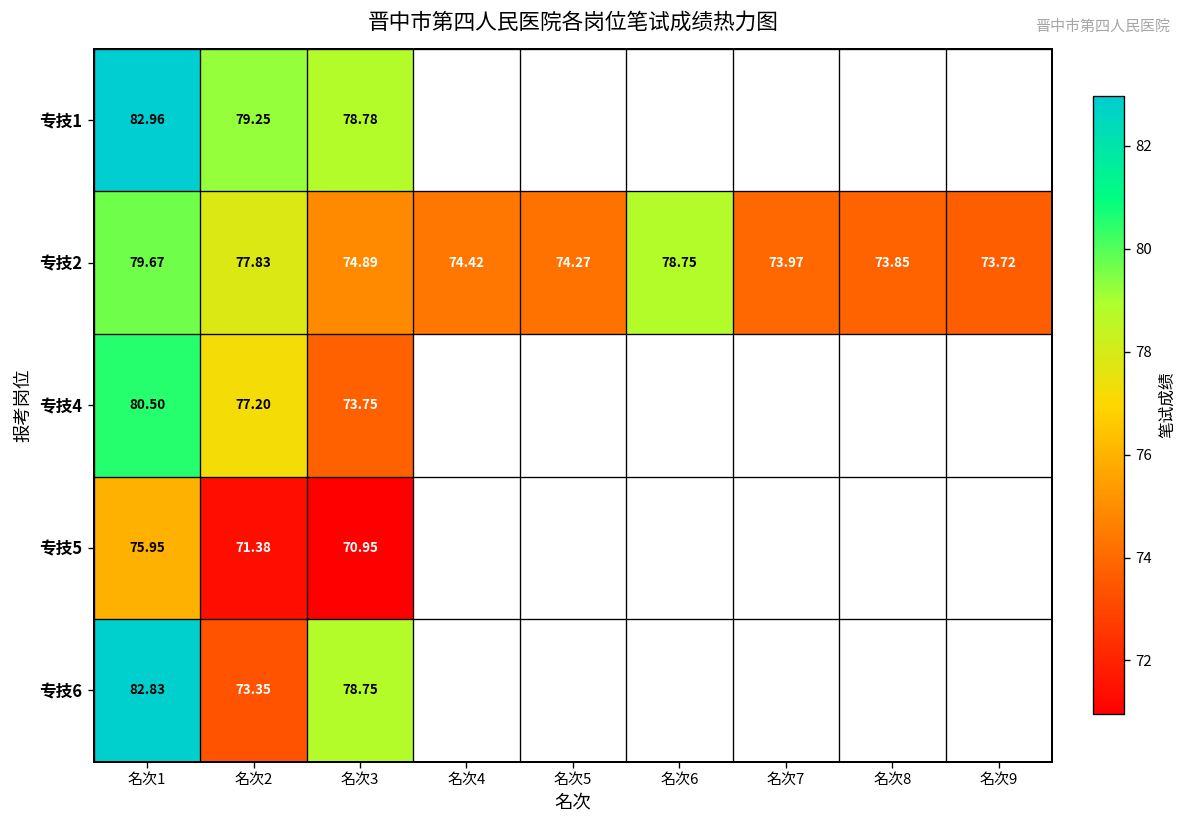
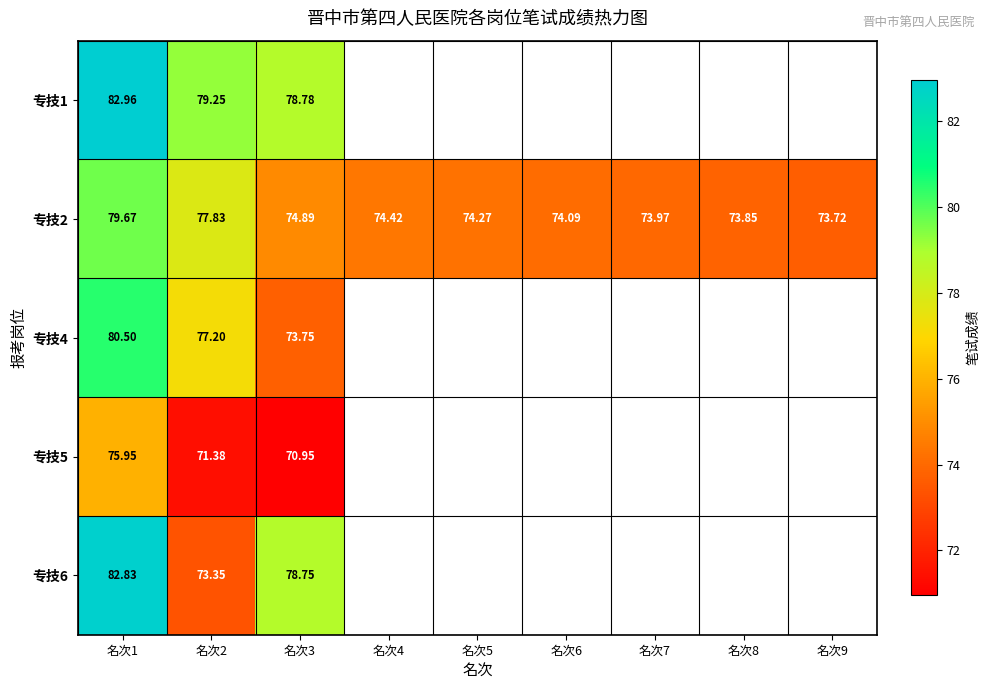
专技2, 名次6: 78.75 -> 74.09
